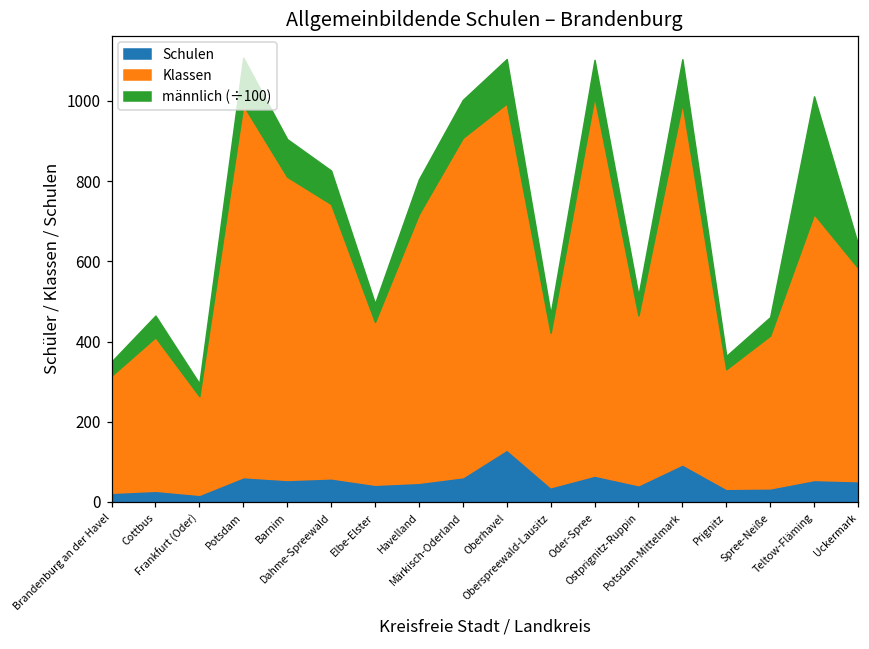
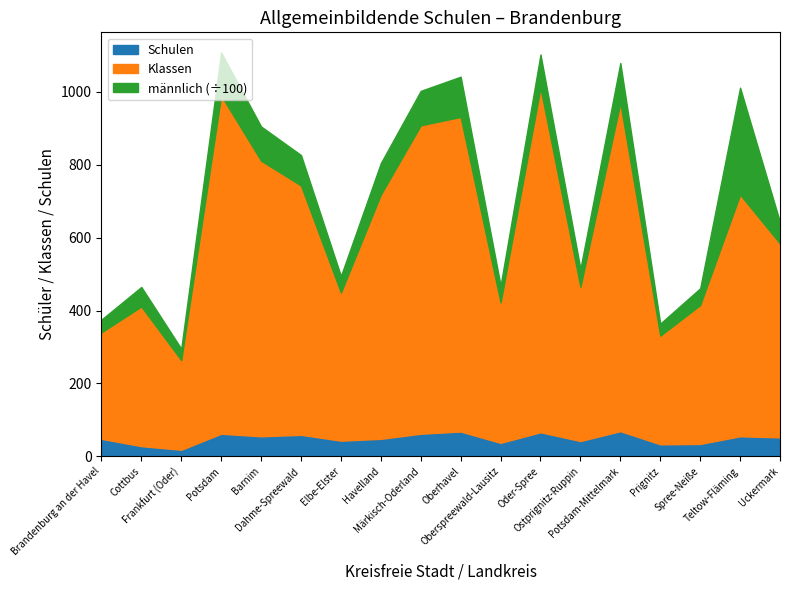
Schulen, Brandenburg an der Havel: 20 -> 50
Schulen, Oberhavel: 130 -> 70
Schulen, Potsdam-Mittelmark: 90 -> 70
